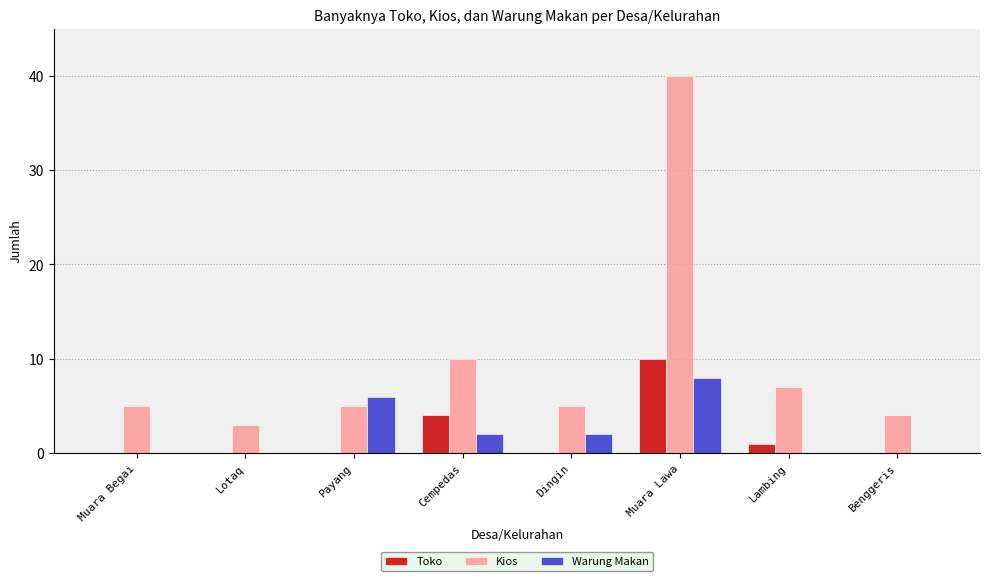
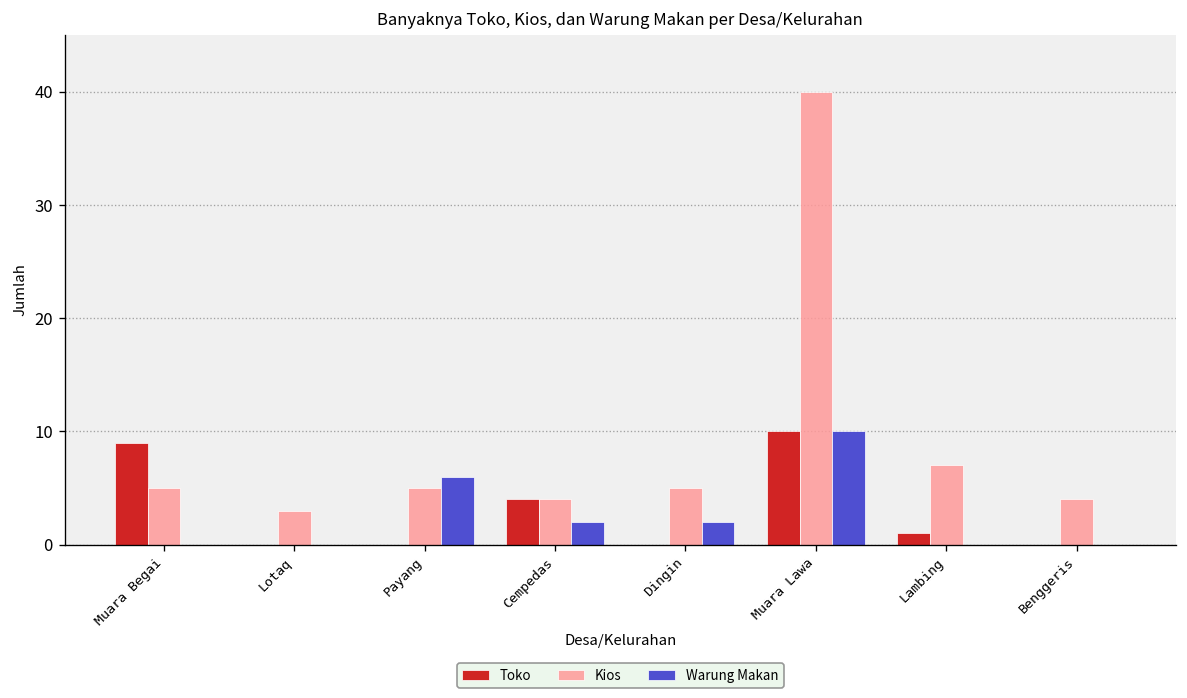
Toko, Muara Begai: 0 -> 9
Kios, Cempedas: 10 -> 4
Warung Makan, Muara Lawa: 8 -> 10
